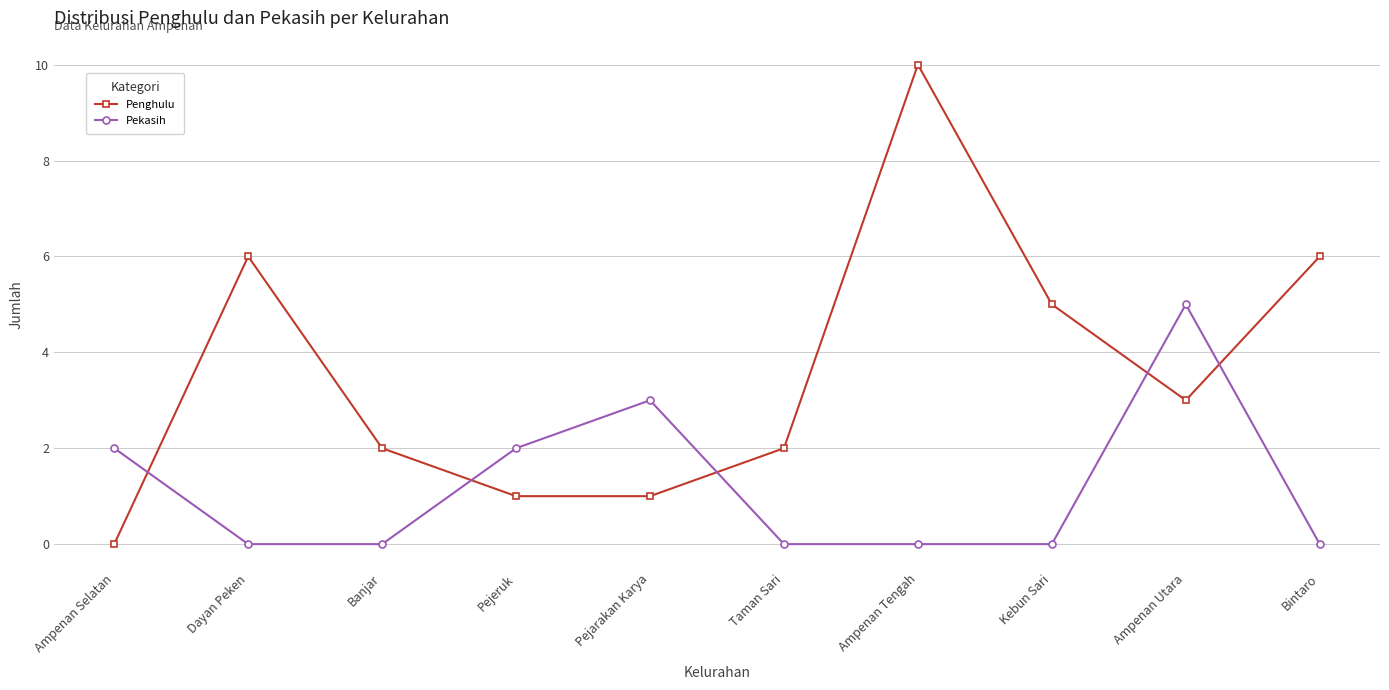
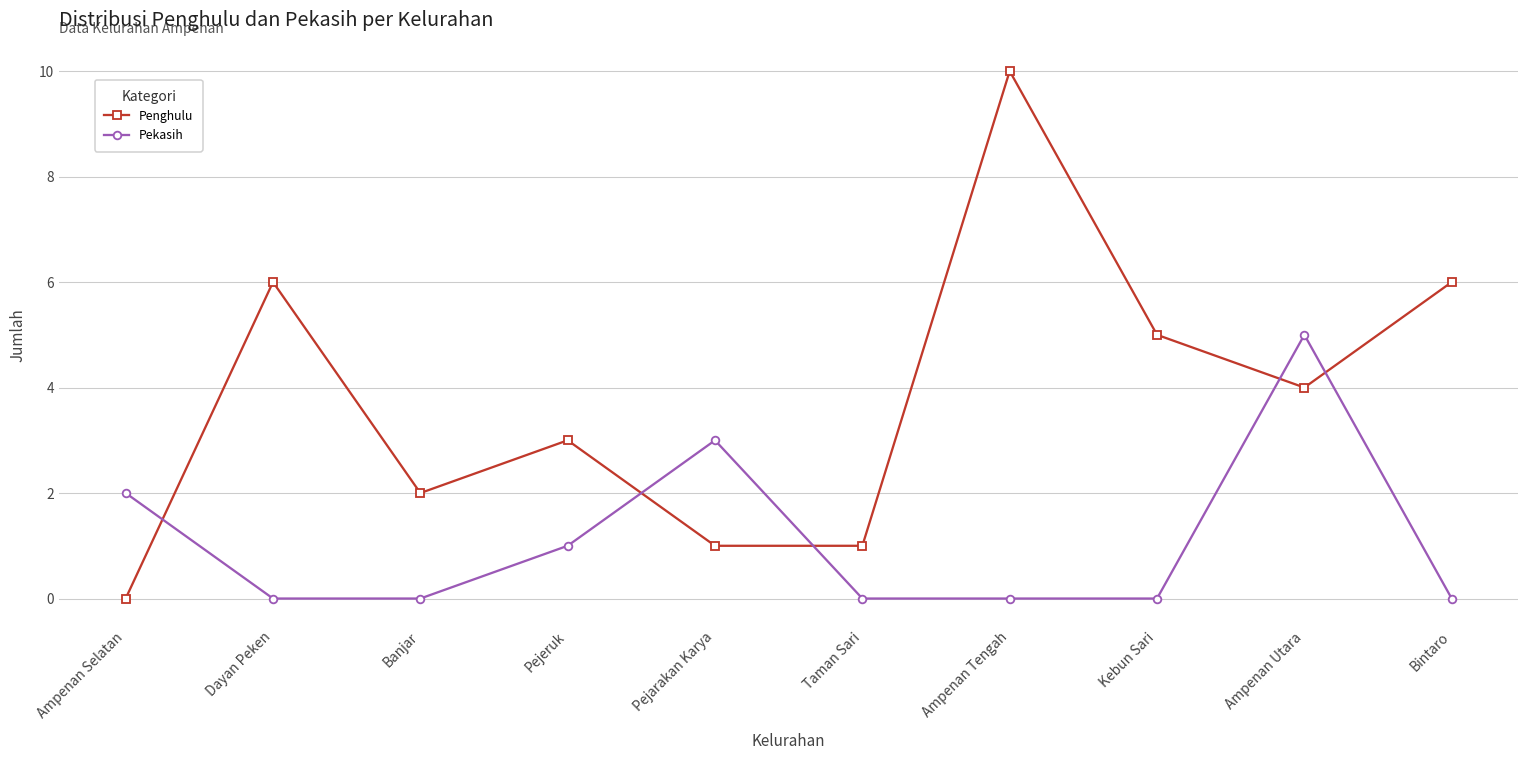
Penghulu, Pejeruk: 1 -> 3
Pekasih, Pejeruk: 2 -> 1
Penghulu, Taman Sari: 2 -> 1
Penghulu, Ampenan Utara: 3 -> 4
